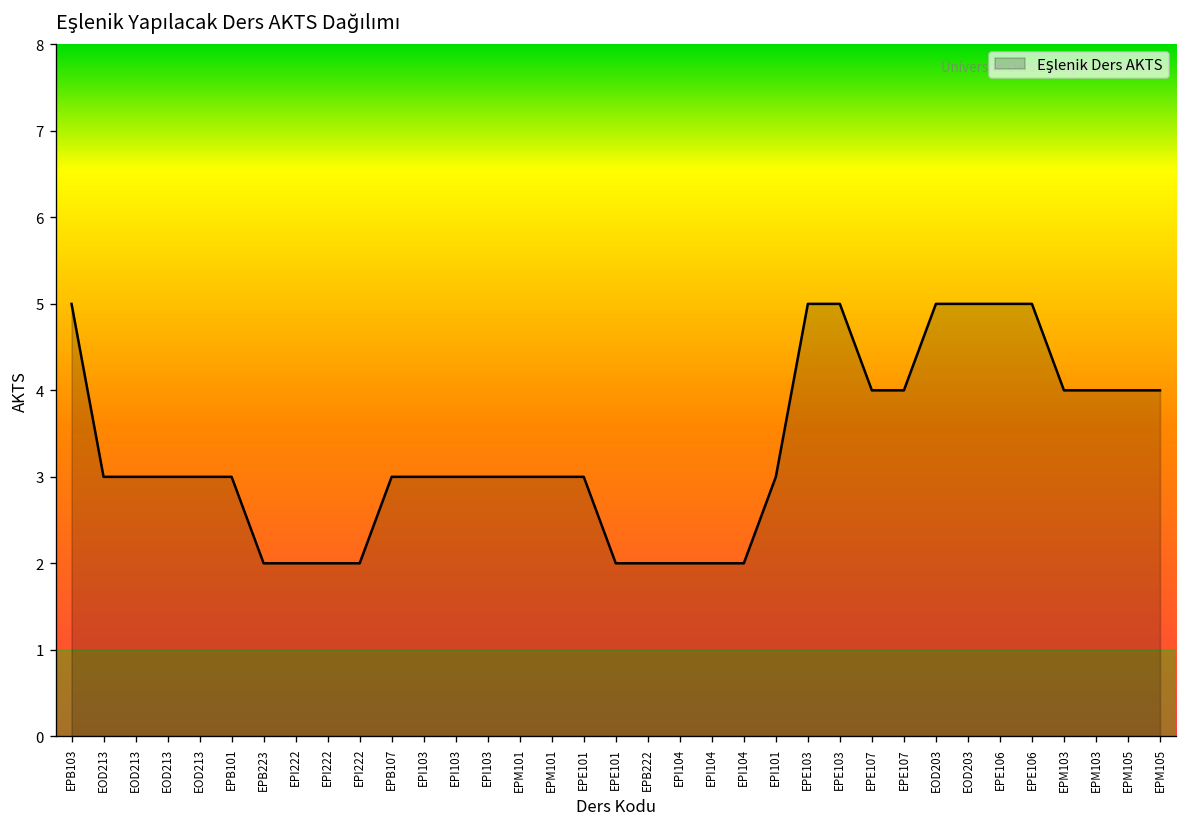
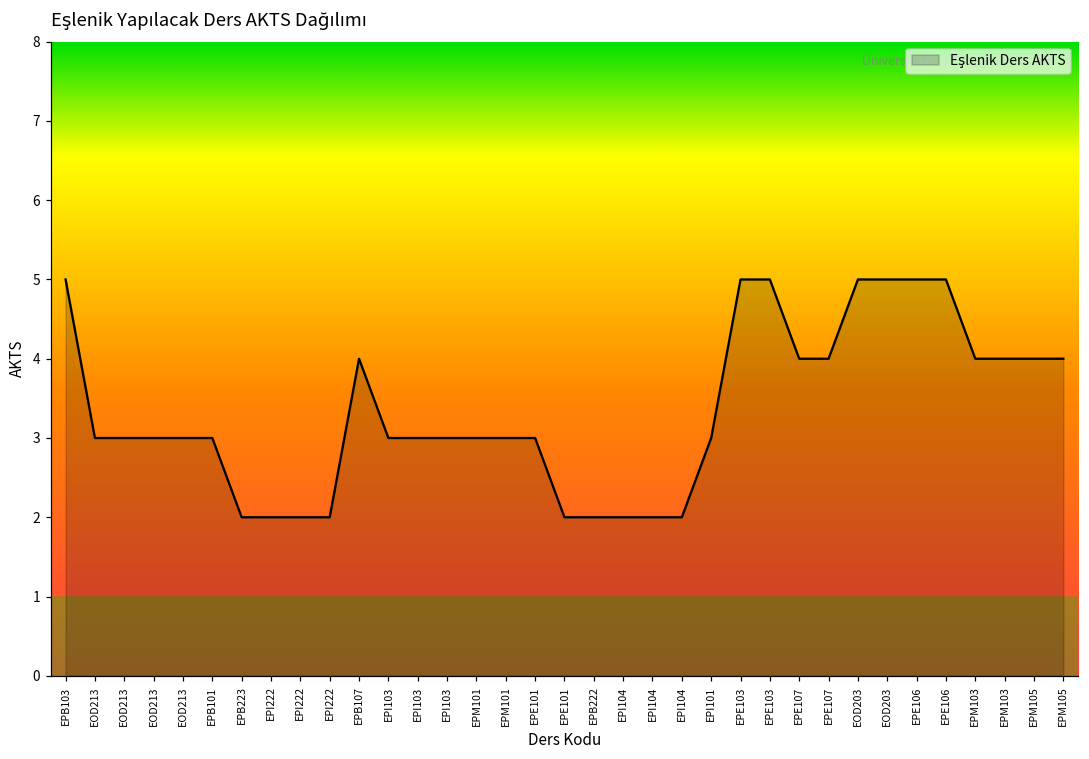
EPB107: 3 -> 4
